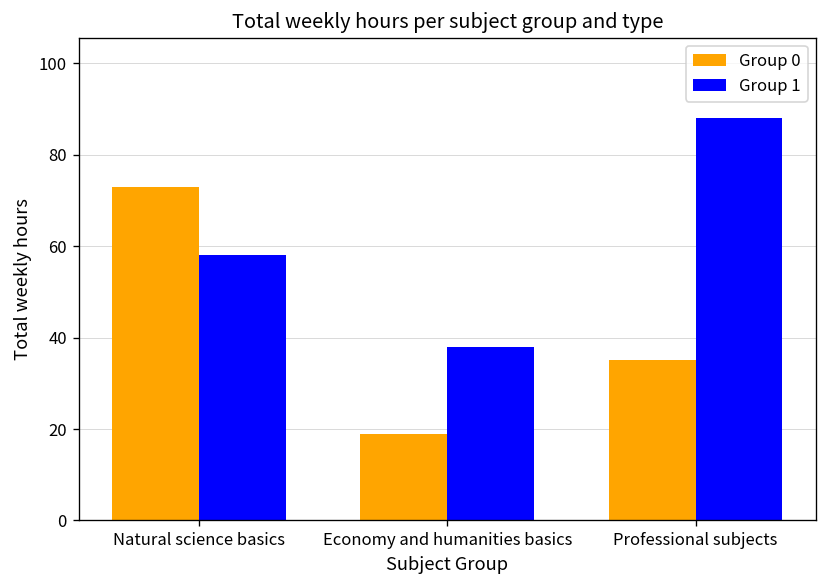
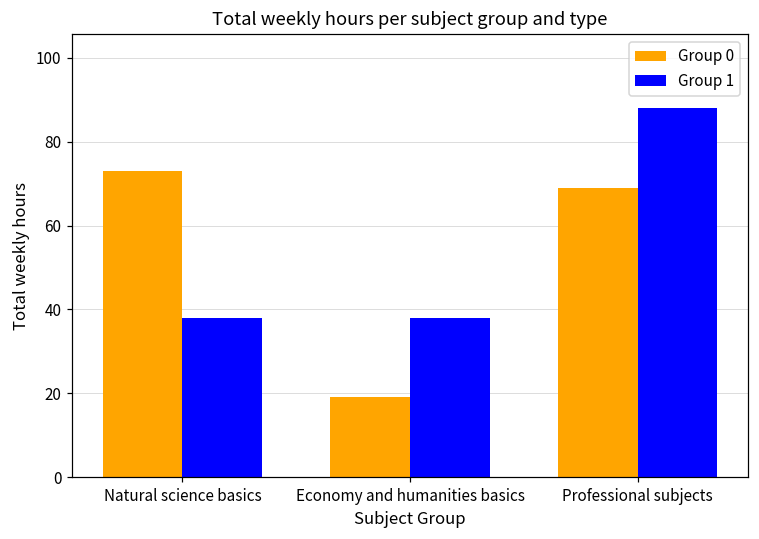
Group 1, Natural science basics: 58 -> 38
Group 0, Professional subjects: 35 -> 69
